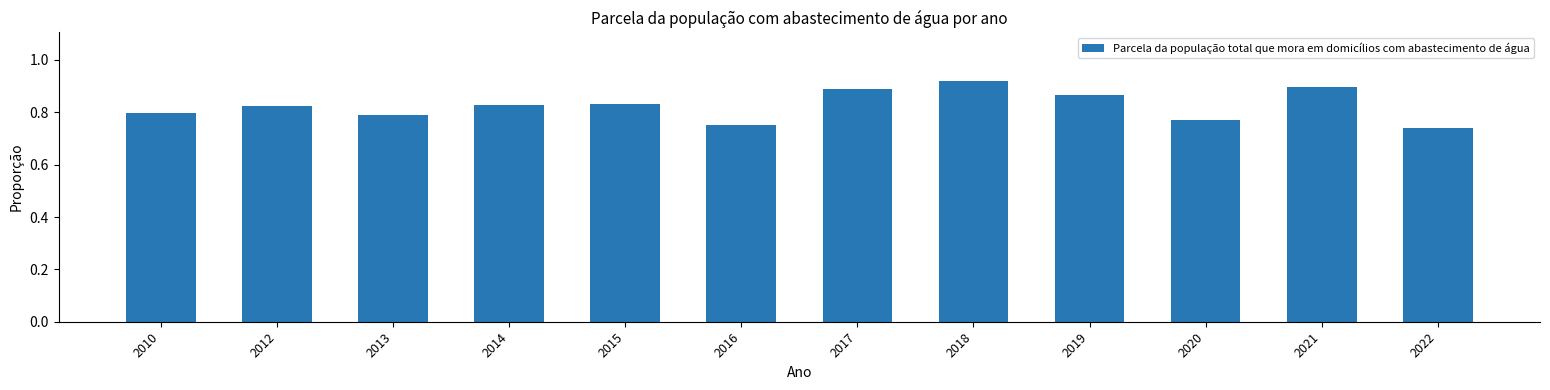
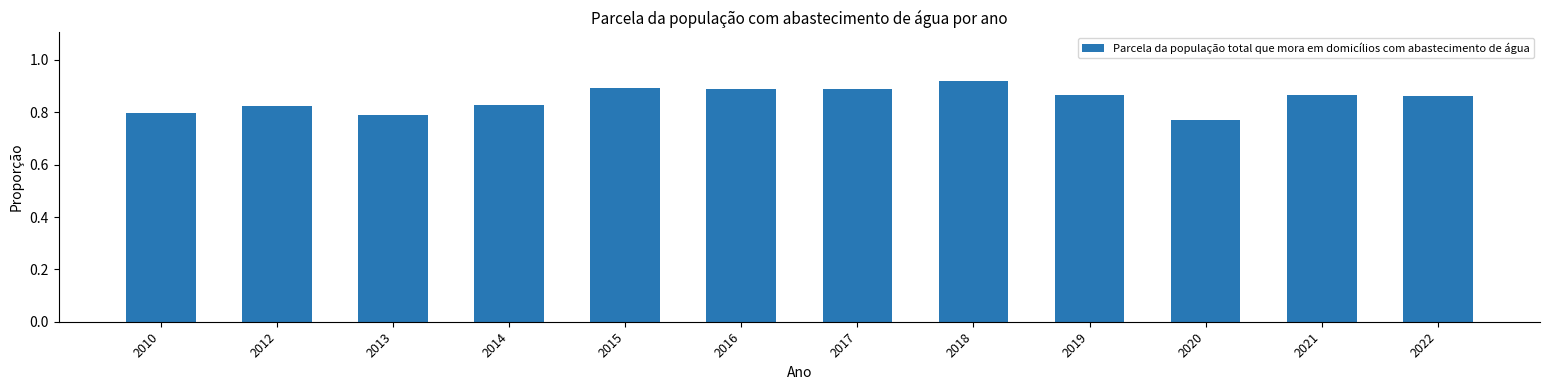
2015: 0.83 -> 0.89
2016: 0.75 -> 0.89
2021: 0.90 -> 0.87
2022: 0.74 -> 0.86
